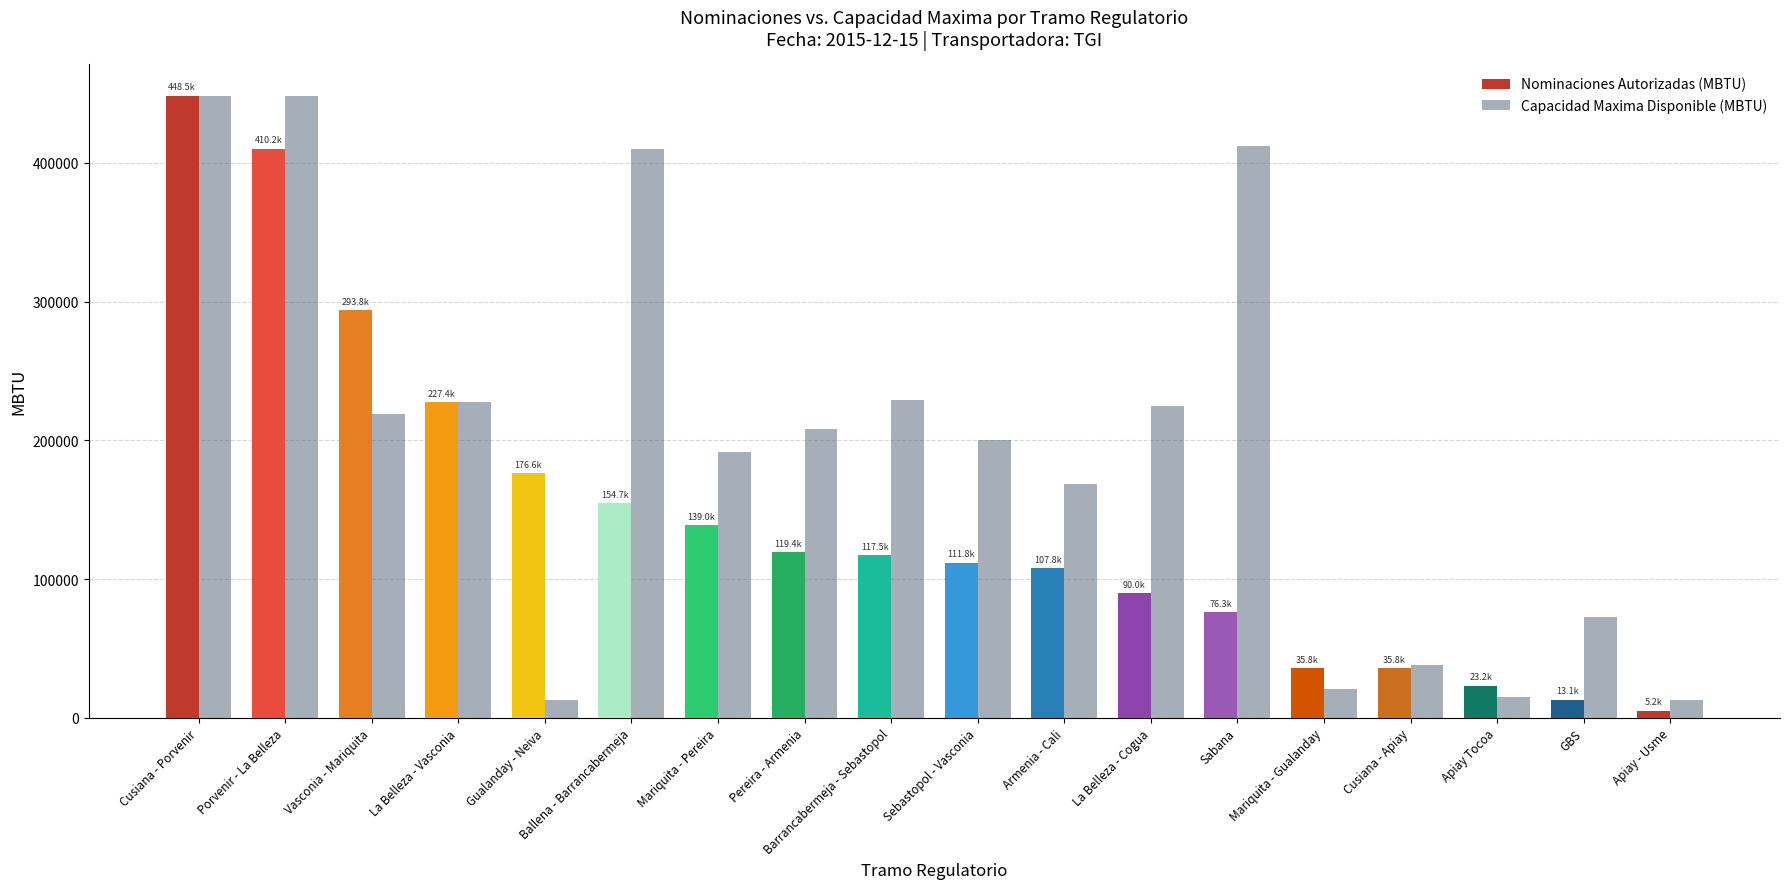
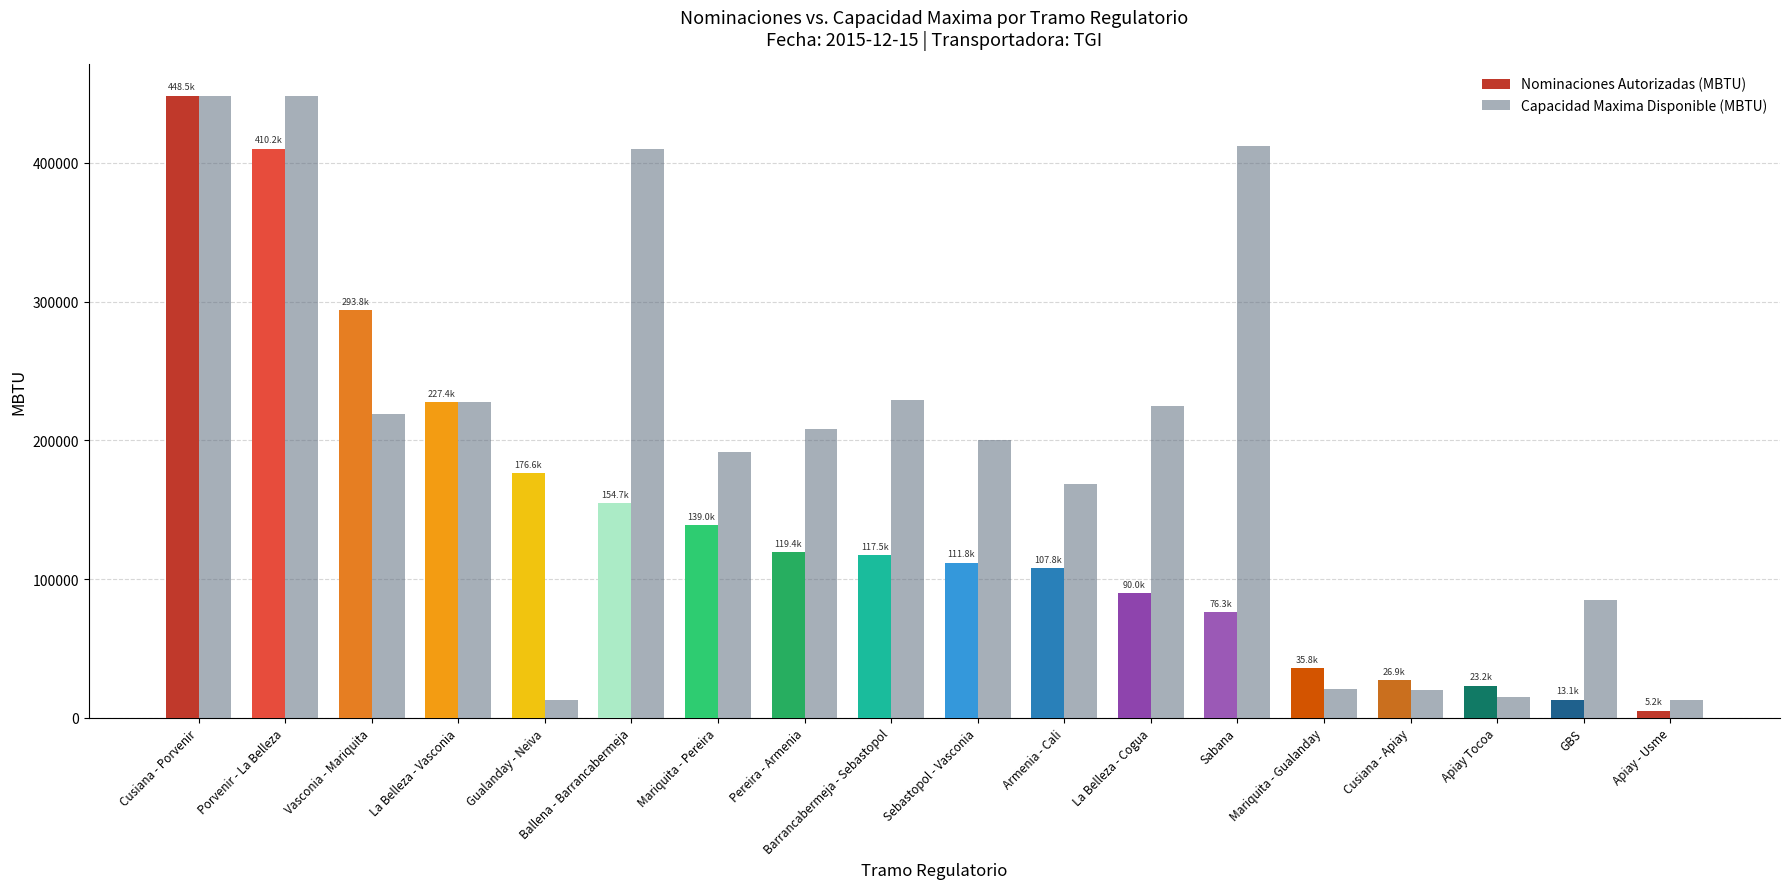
Nominaciones Autorizadas (MBTU), Cusiana - Apiay: 35.8k -> 26.9k
Capacidad Maxima Disponible (MBTU), Cusiana - Apiay: 38000 -> 20000
Capacidad Maxima Disponible (MBTU), GBS: 73000 -> 85000
